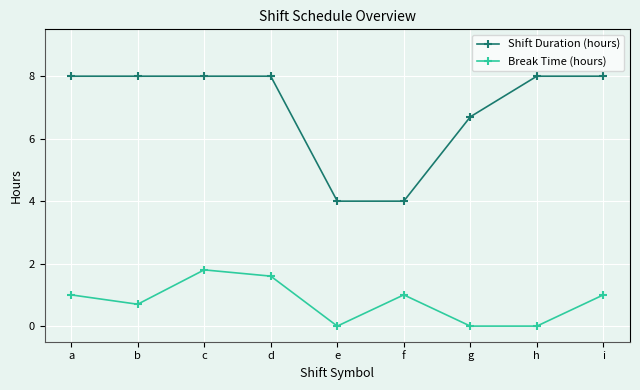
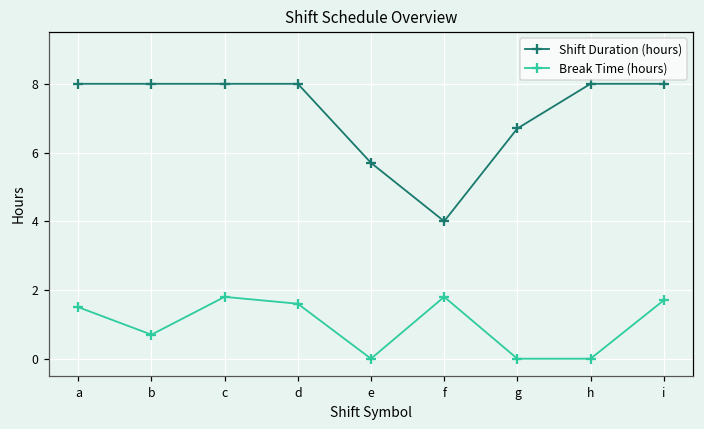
Break Time (hours), a: 1.0 -> 1.5
Shift Duration (hours), e: 4.0 -> 5.7
Break Time (hours), f: 1.0 -> 1.8
Break Time (hours), i: 1.0 -> 1.7
